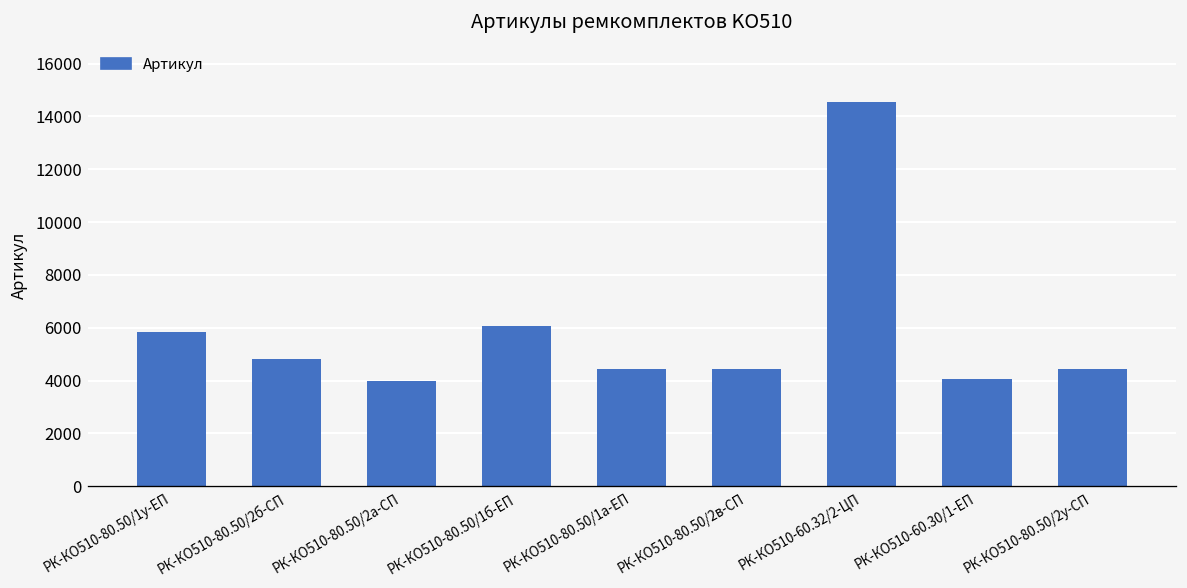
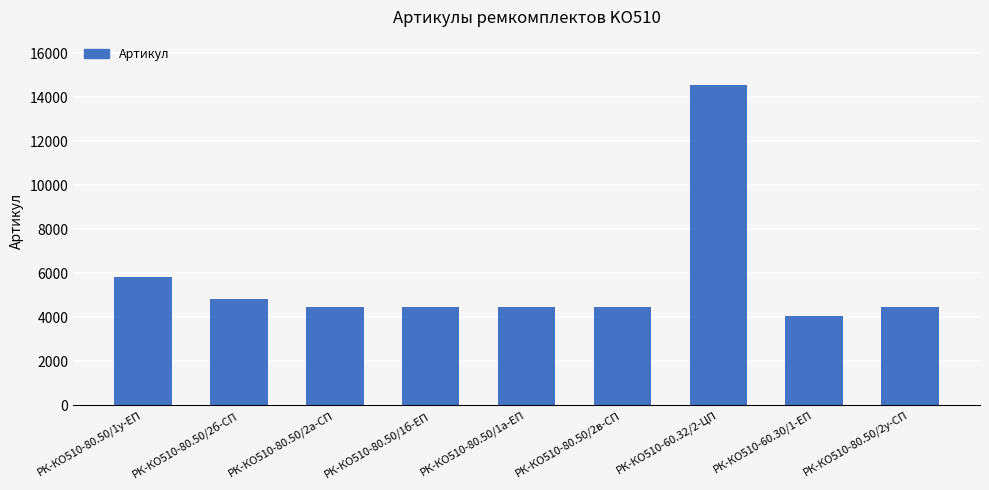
РК-КО510-80.50/2а-СП: 4000 -> 4500
РК-КО510-80.50/1б-ЕП: 6100 -> 4400
